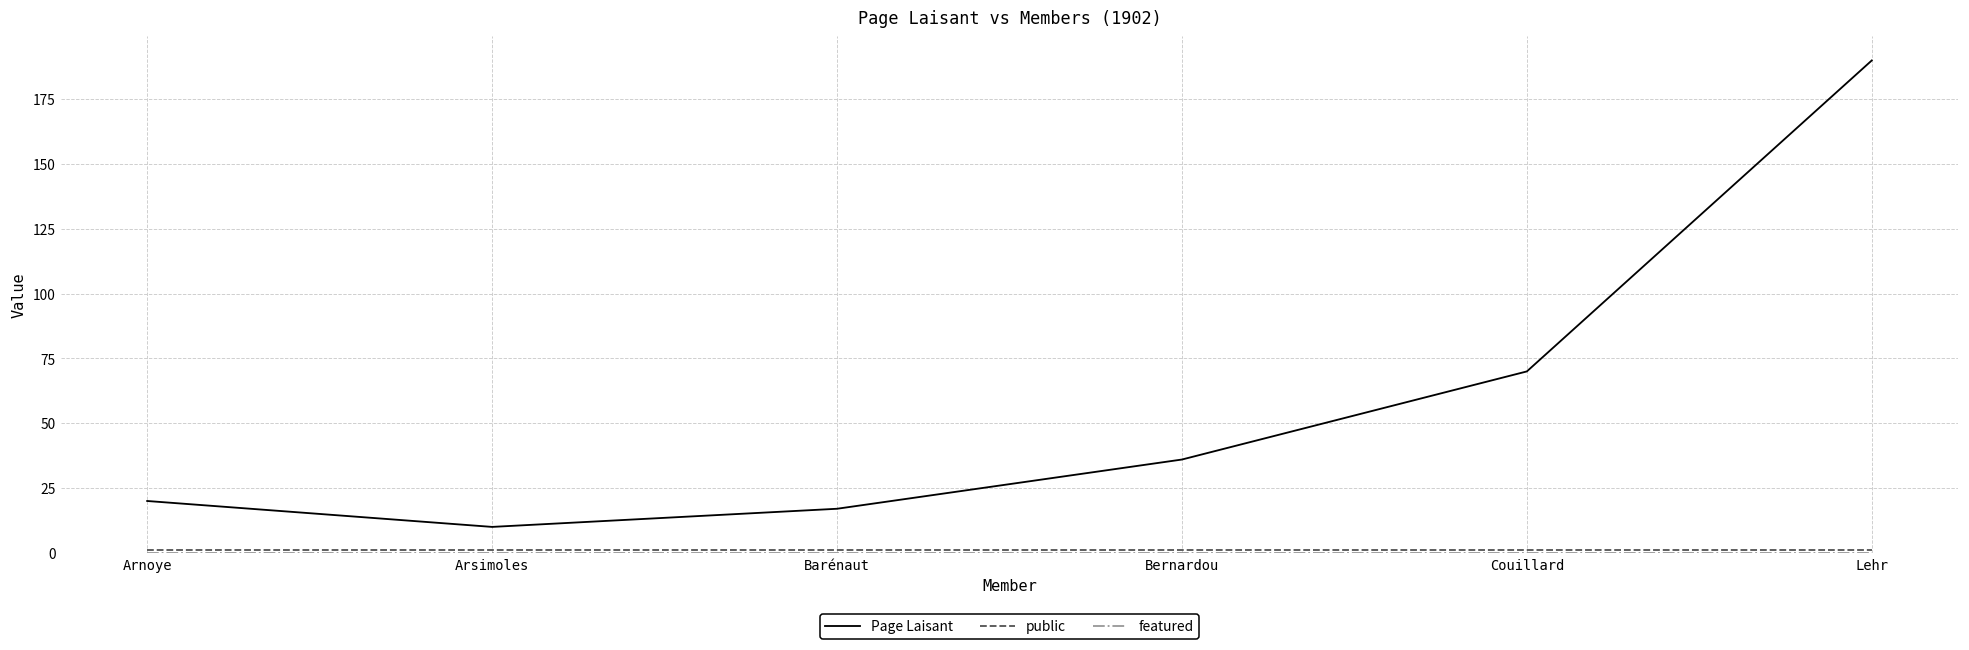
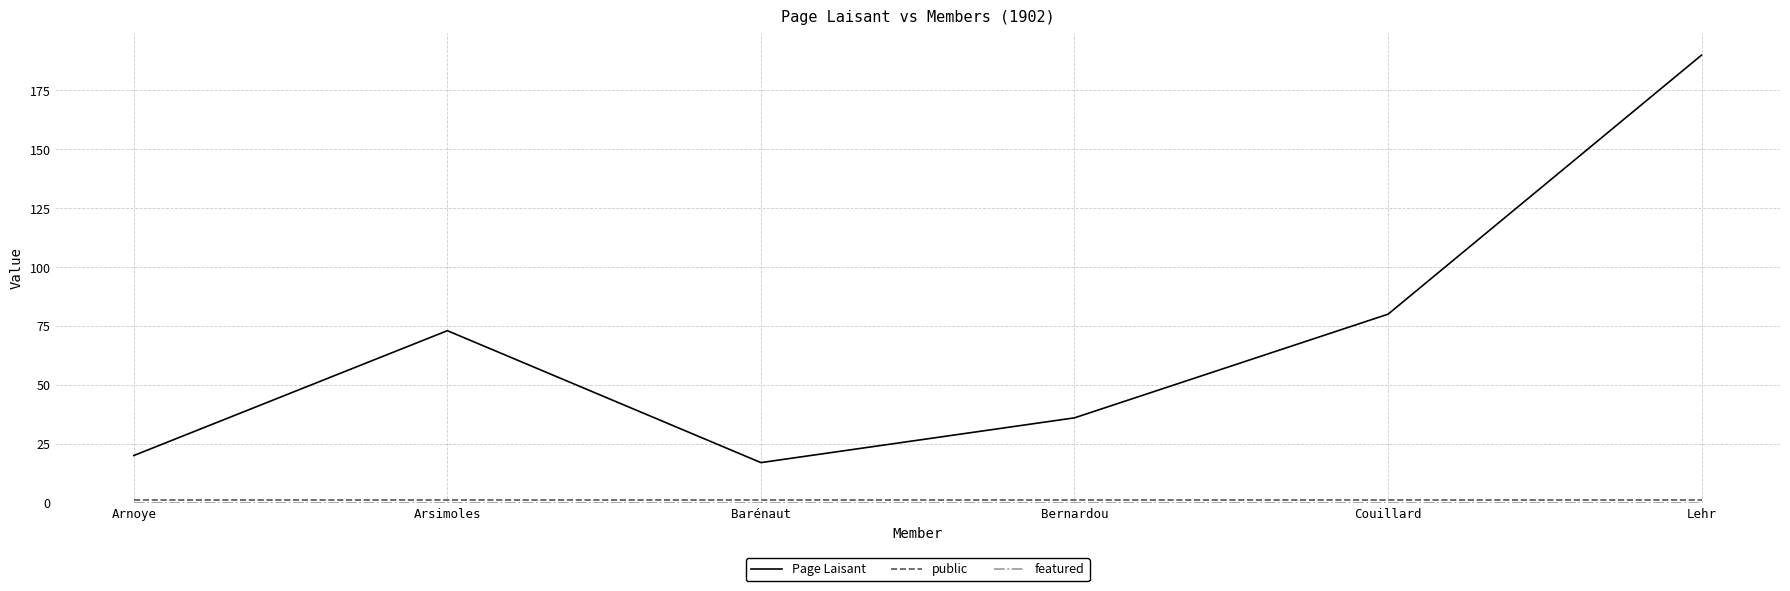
Page Laisant, Arsimoles: 10 -> 73
Page Laisant, Couillard: 70 -> 80
